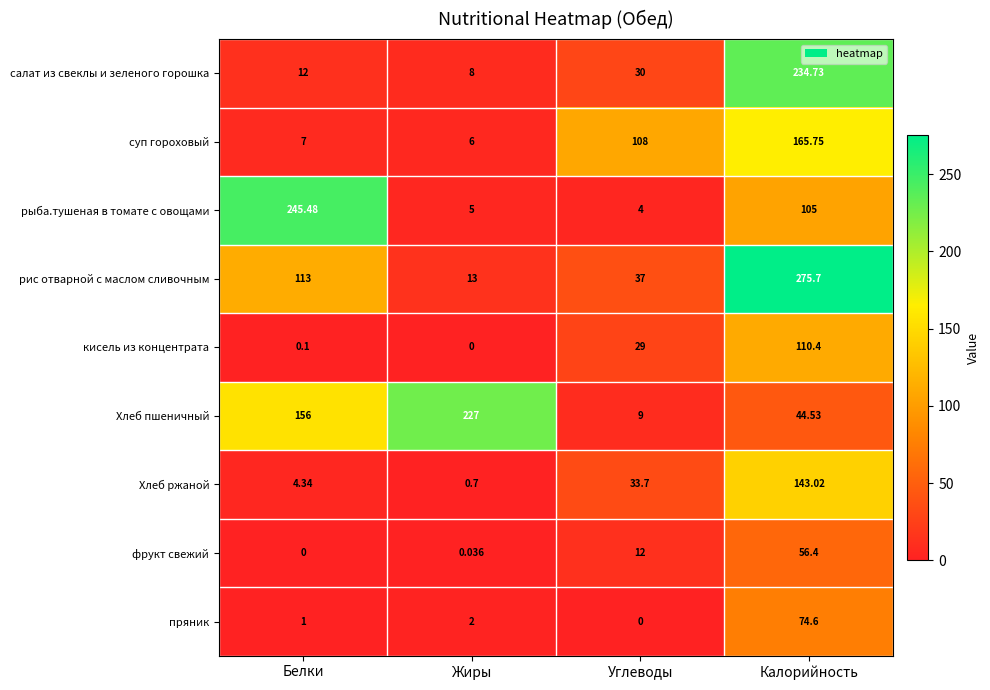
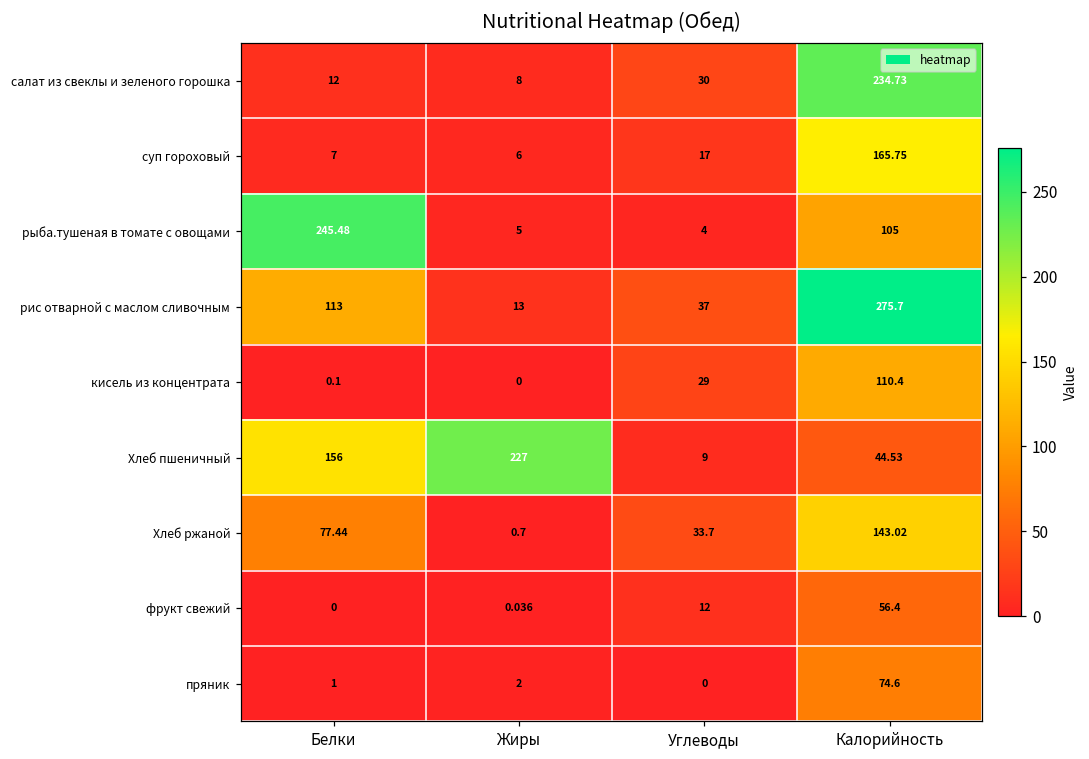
суп гороховый, Углеводы: 108 -> 17
Хлеб ржаной, Белки: 4.34 -> 77.44
